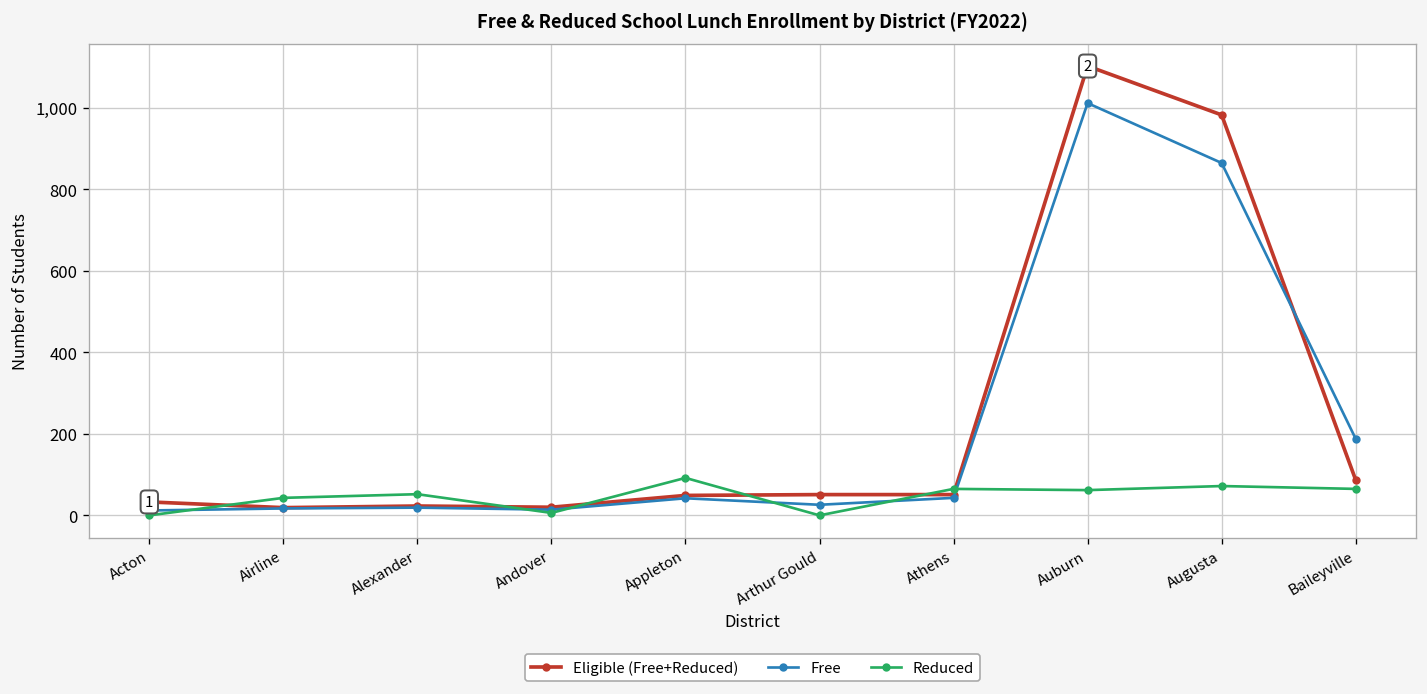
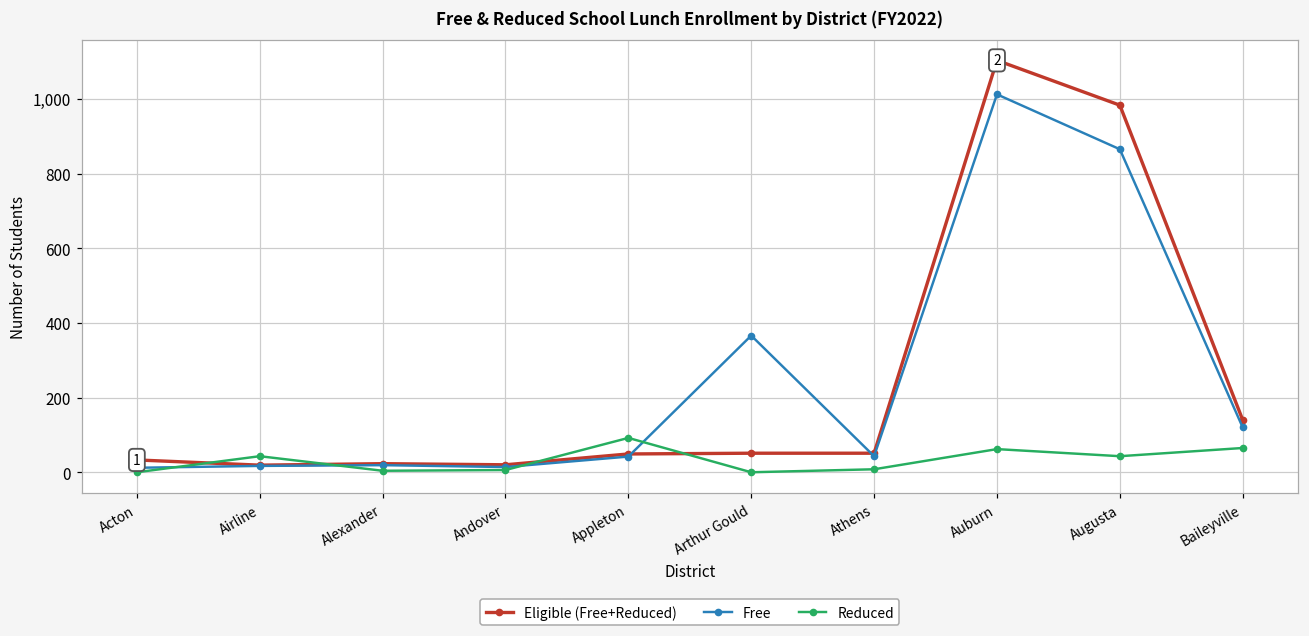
Reduced, Alexander: 50 -> 0
Free, Arthur Gould: 30 -> 370
Reduced, Athens: 70 -> 10
Reduced, Augusta: 70 -> 40
Eligible (Free+Reduced), Baileyville: 90 -> 140
Free, Baileyville: 190 -> 120
